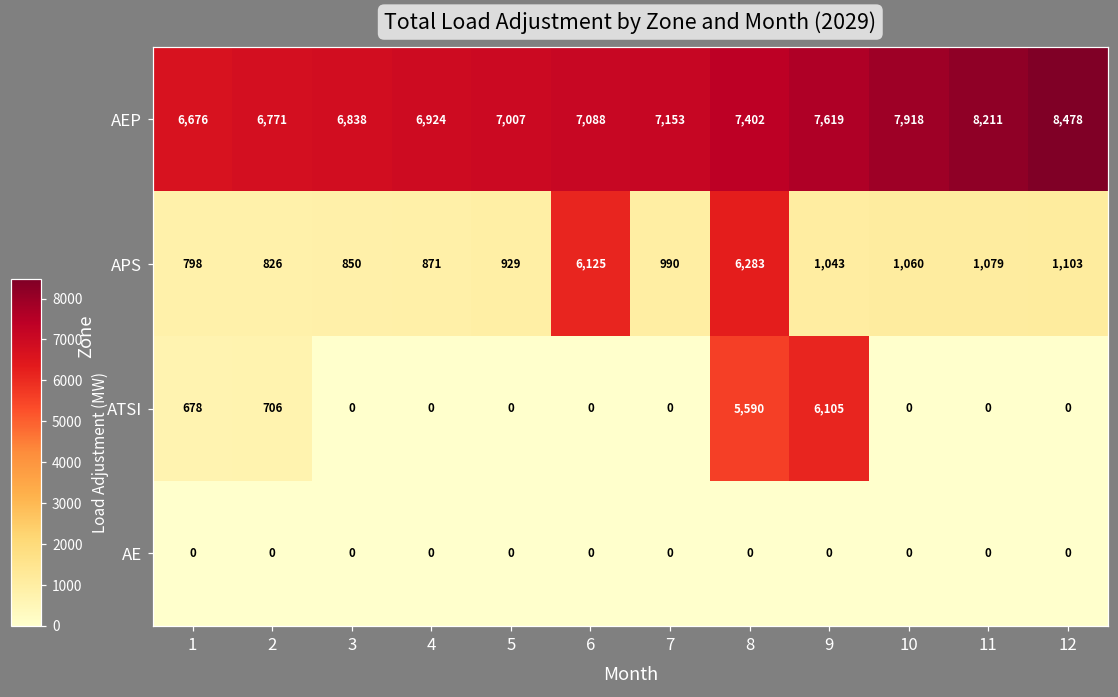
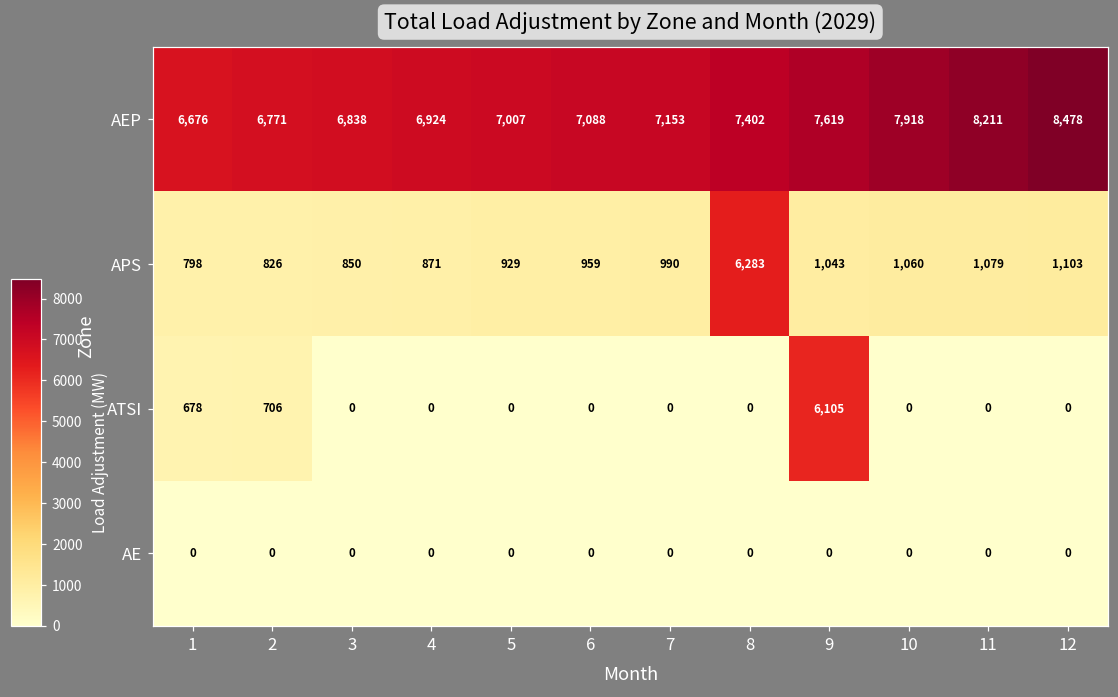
APS, 6: 6,125 -> 959
ATSI, 8: 5,590 -> 0
